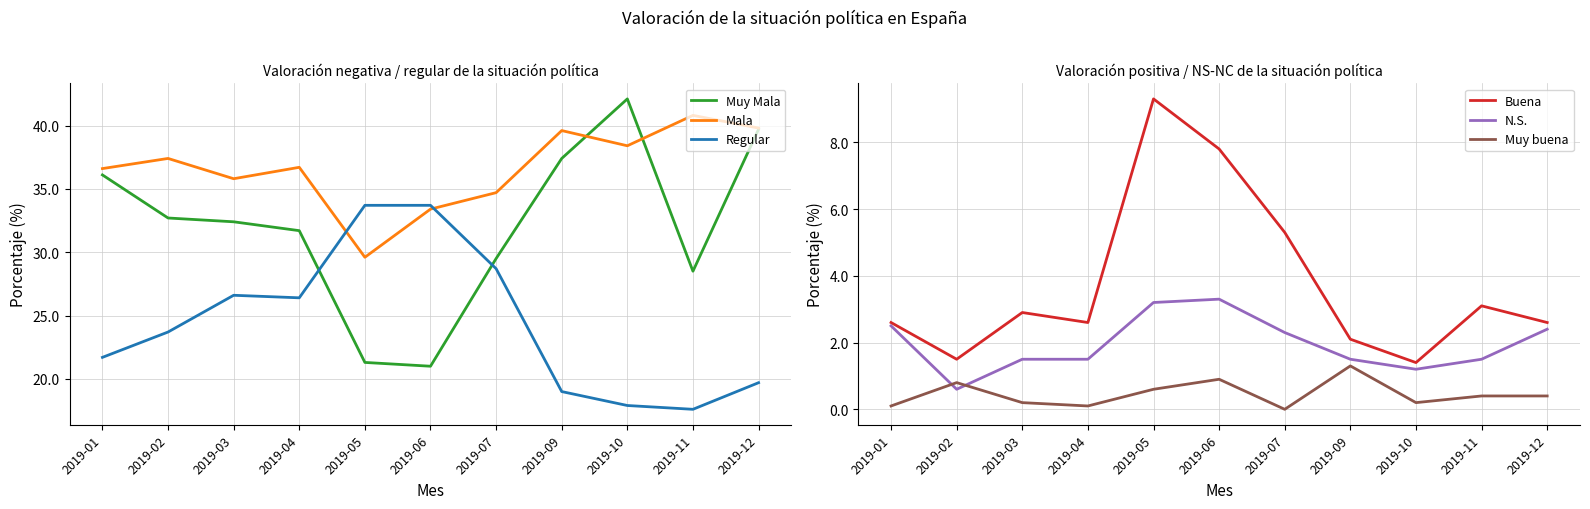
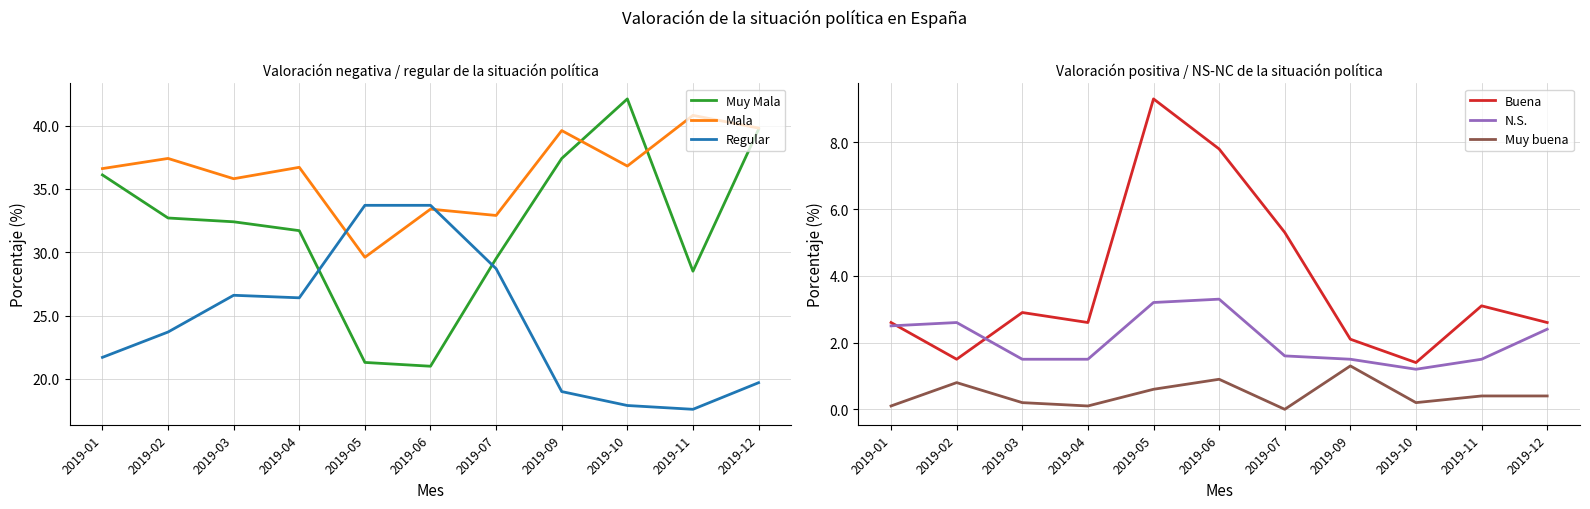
Valoración negativa / regular de la situación política, Mala, 2019-07: 34.7 -> 32.9
Valoración negativa / regular de la situación política, Mala, 2019-10: 38.4 -> 36.8
Valoración positiva / NS-NC de la situación política, N.S., 2019-02: 0.6 -> 2.6
Valoración positiva / NS-NC de la situación política, N.S., 2019-07: 2.3 -> 1.6
